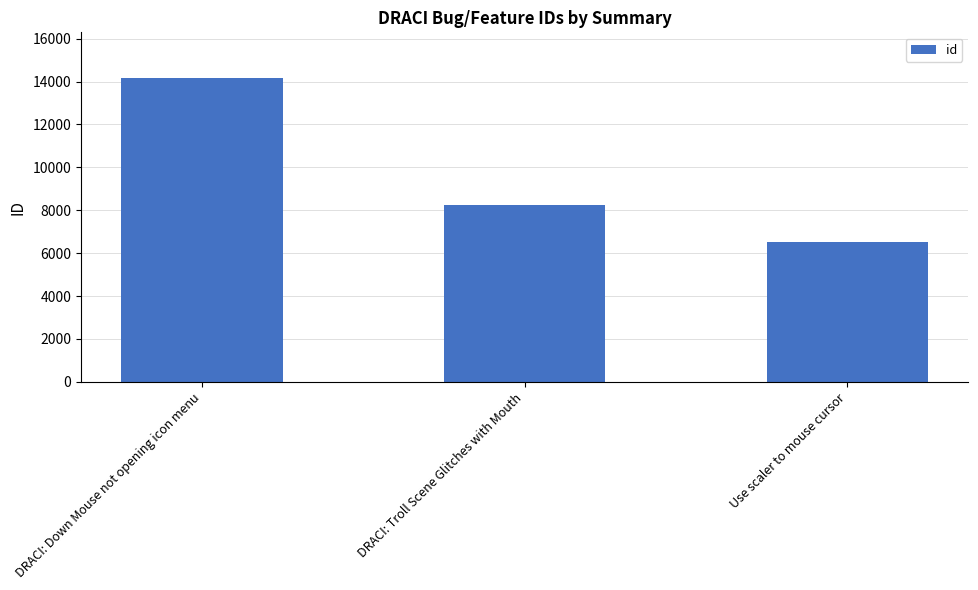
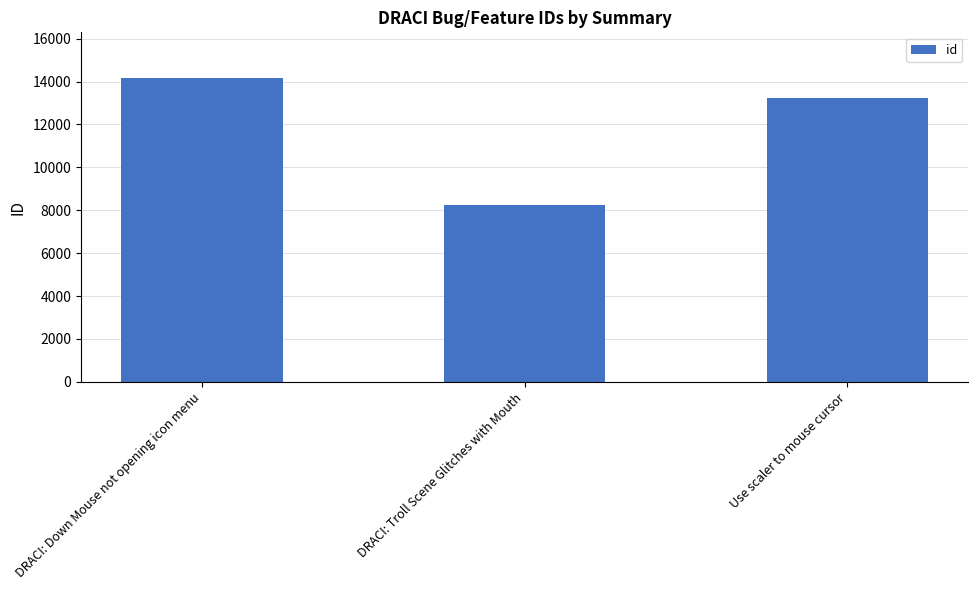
Use scaler to mouse cursor: 6500 -> 13200
